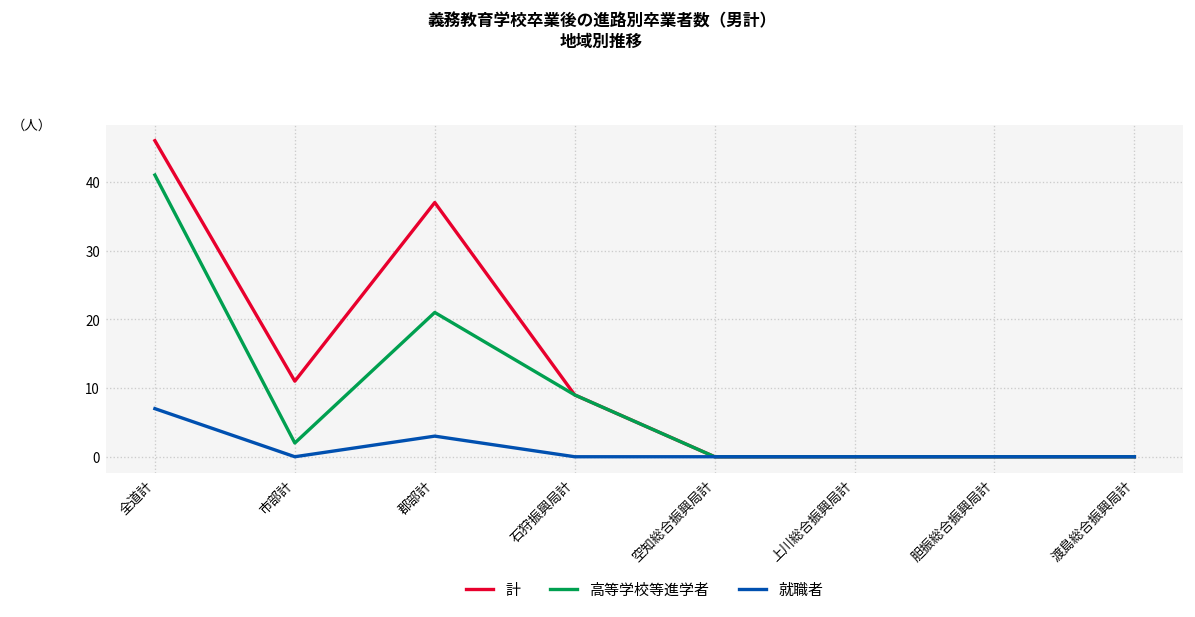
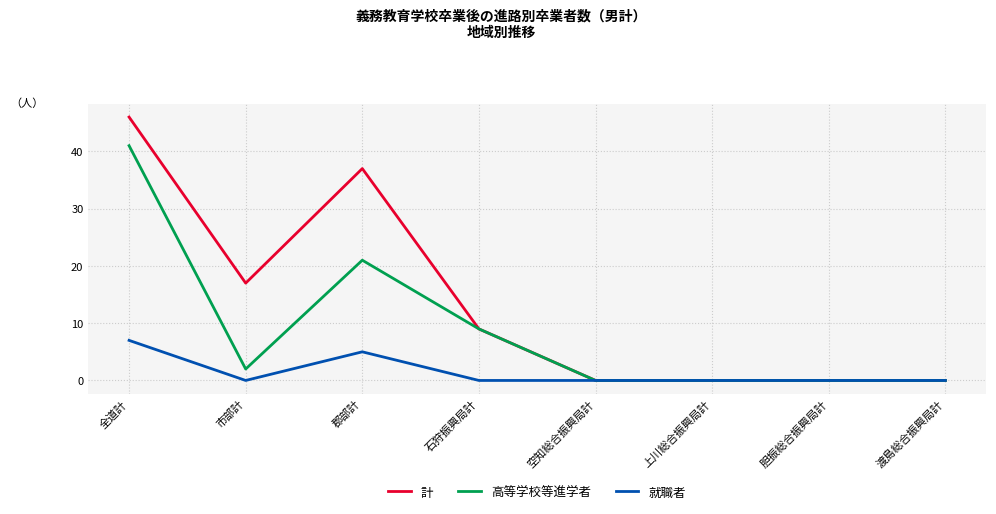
計, 市部計: 11 -> 17
就職者, 郡部計: 3 -> 5
